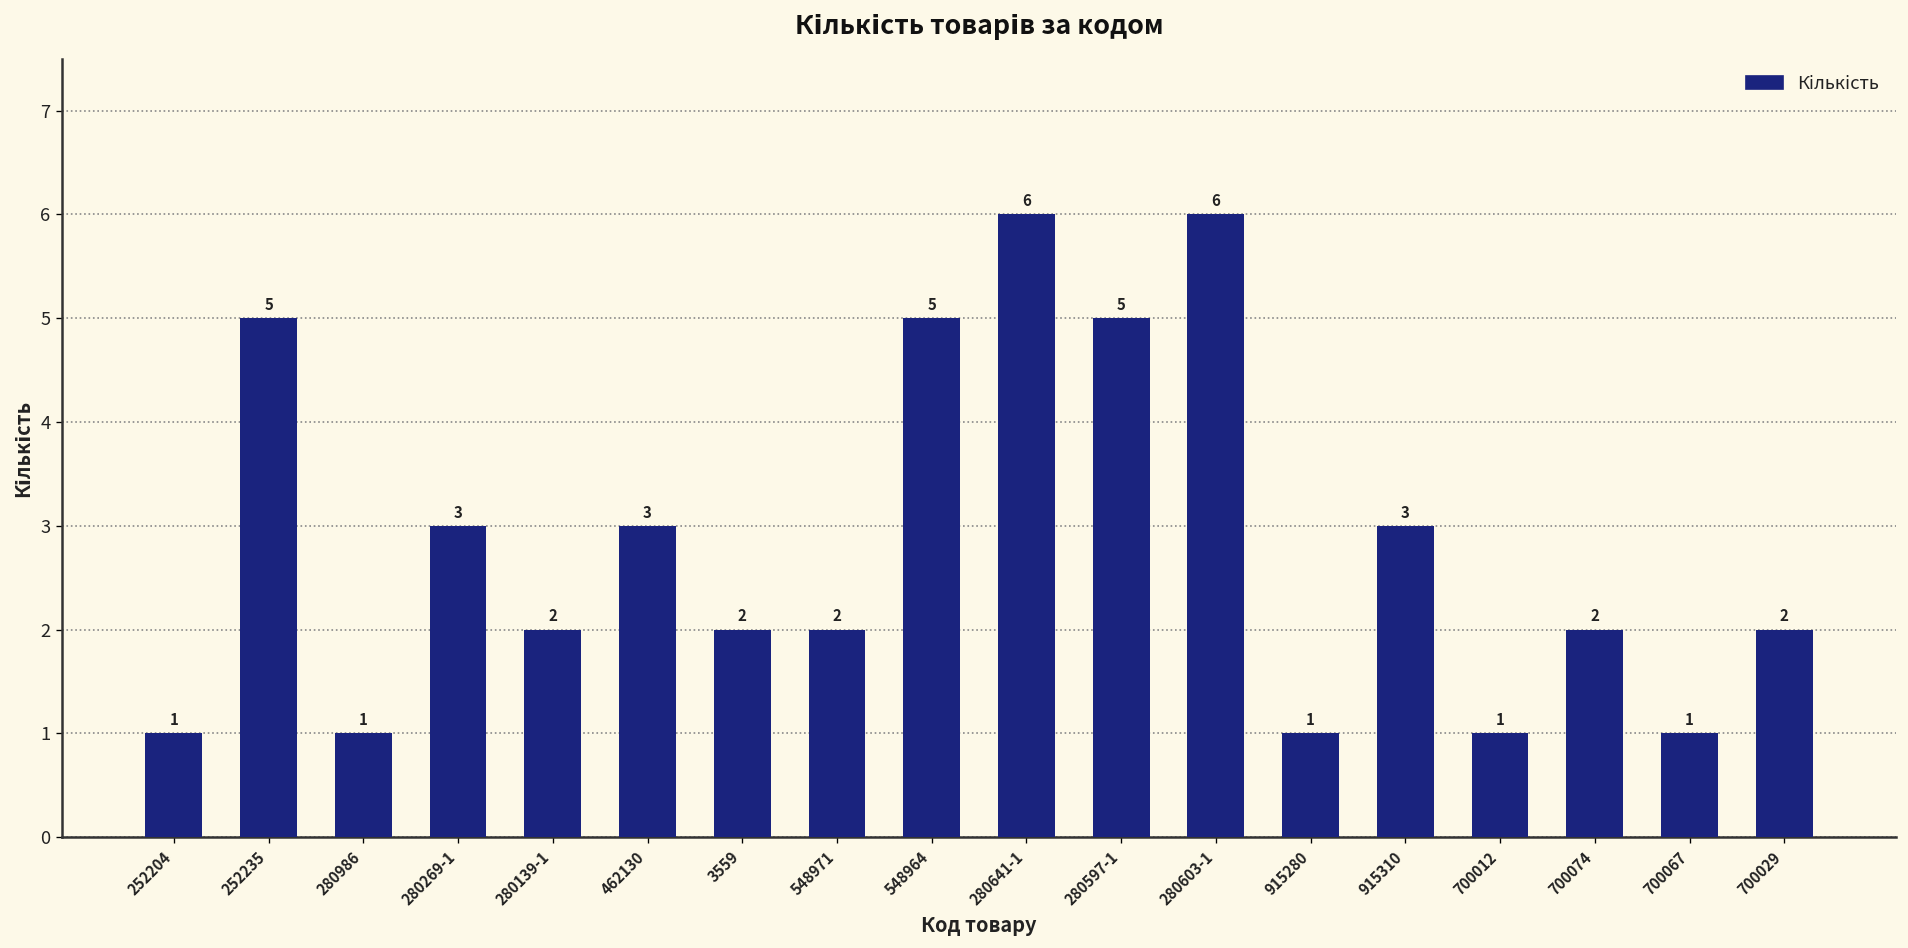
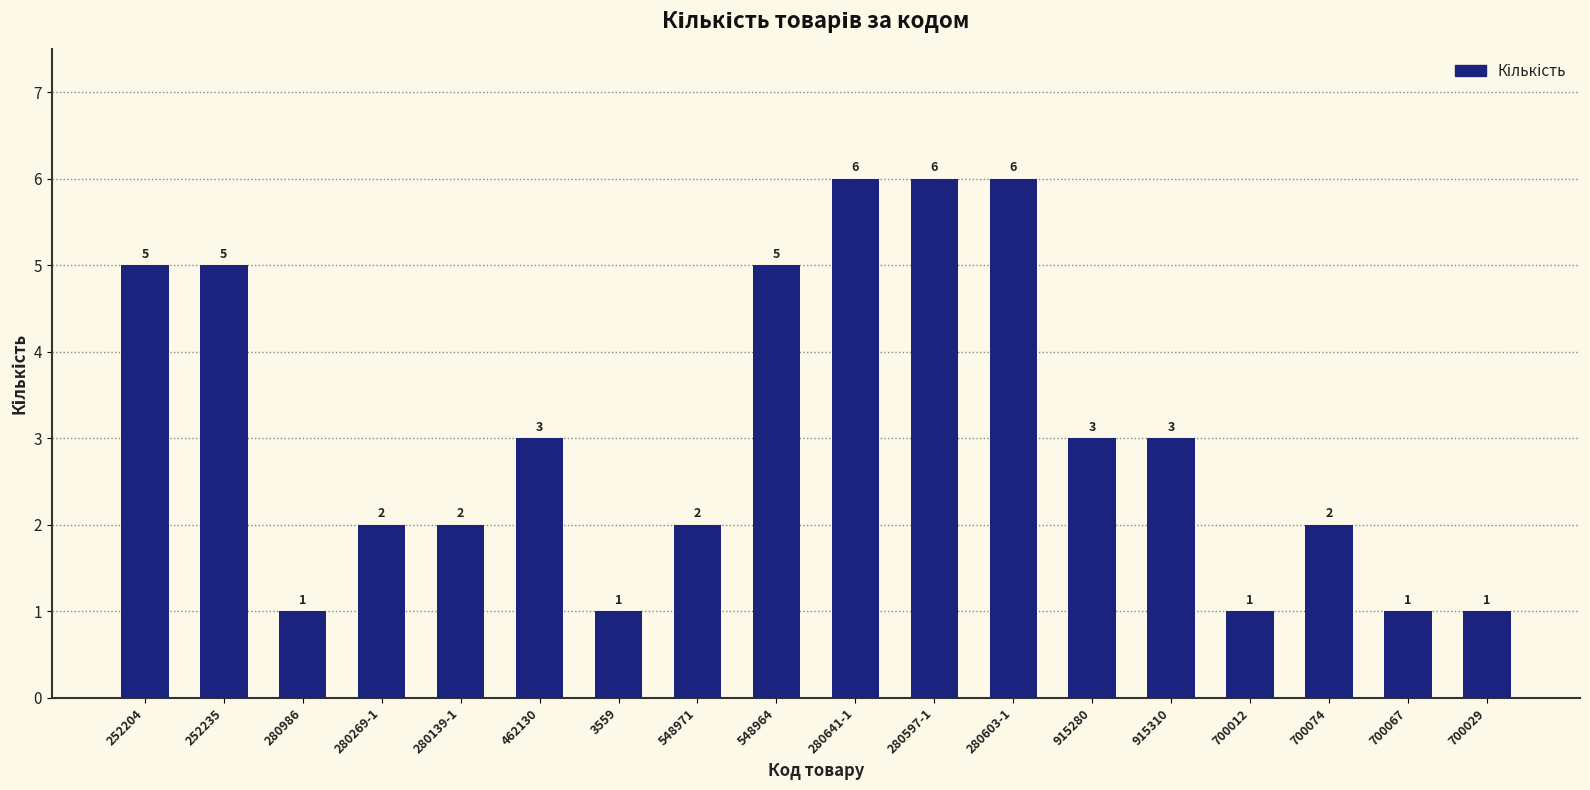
252204: 1 -> 5
280269-1: 3 -> 2
3559: 2 -> 1
280597-1: 5 -> 6
915280: 1 -> 3
700029: 2 -> 1
